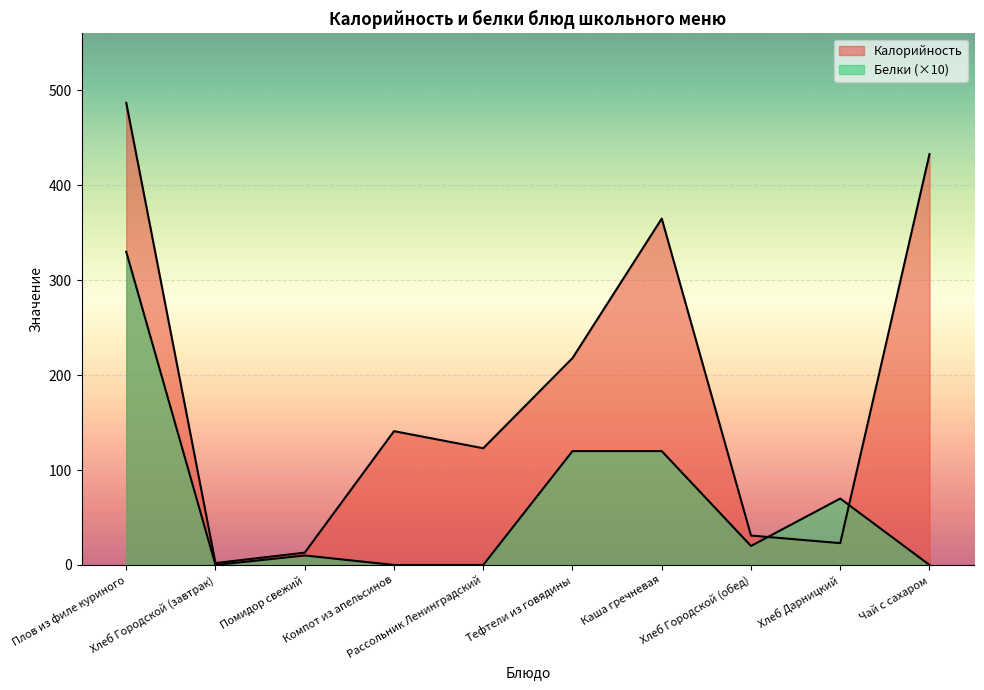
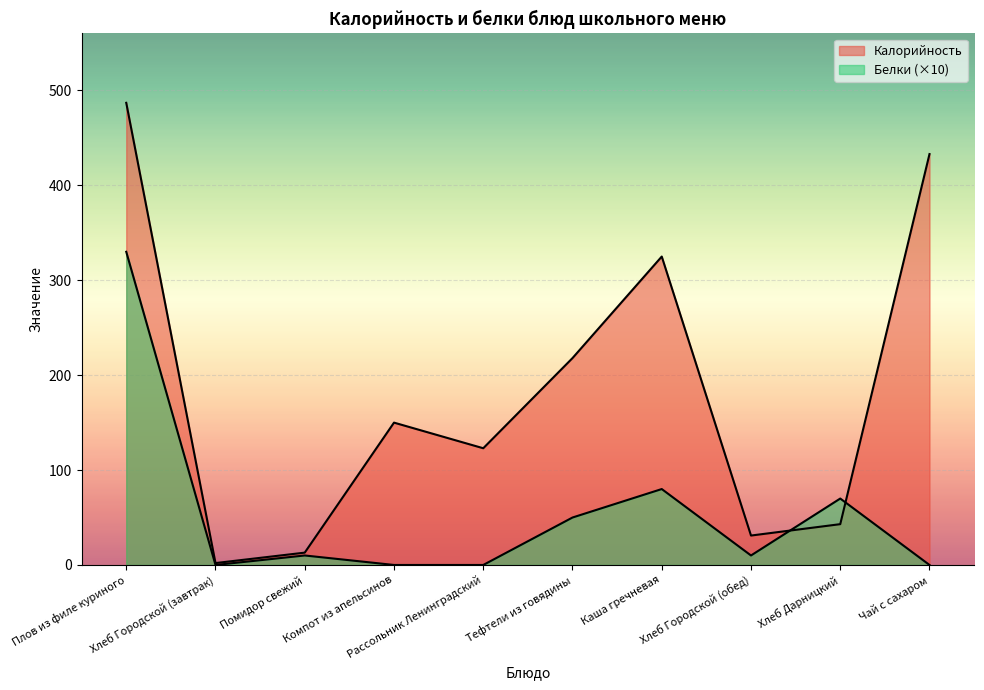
Калорийность, Компот из апельсинов: 140 -> 150
Белки (×10), Тефтели из говядины: 120 -> 50
Калорийность, Каша гречневая: 370 -> 330
Белки (×10), Каша гречневая: 120 -> 80
Белки (×10), Хлеб Городской (обед): 20 -> 10
Калорийность, Хлеб Дарницкий: 20 -> 40
